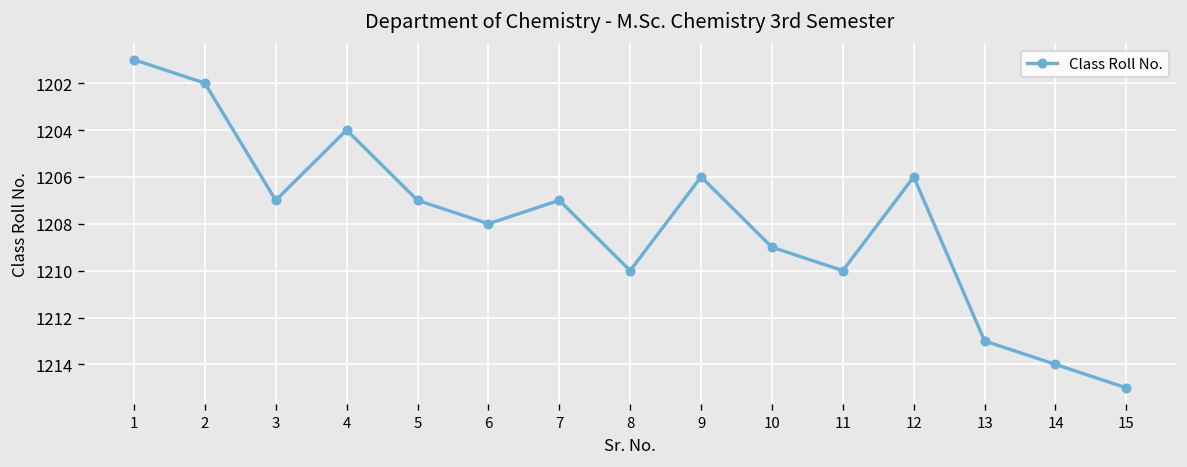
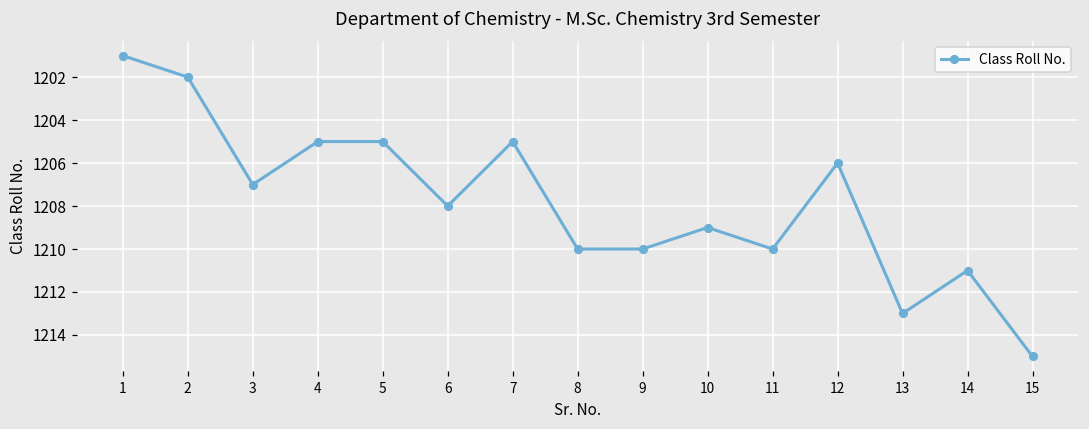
4: 1204 -> 1205
5: 1207 -> 1205
7: 1207 -> 1205
9: 1206 -> 1210
14: 1214 -> 1211
